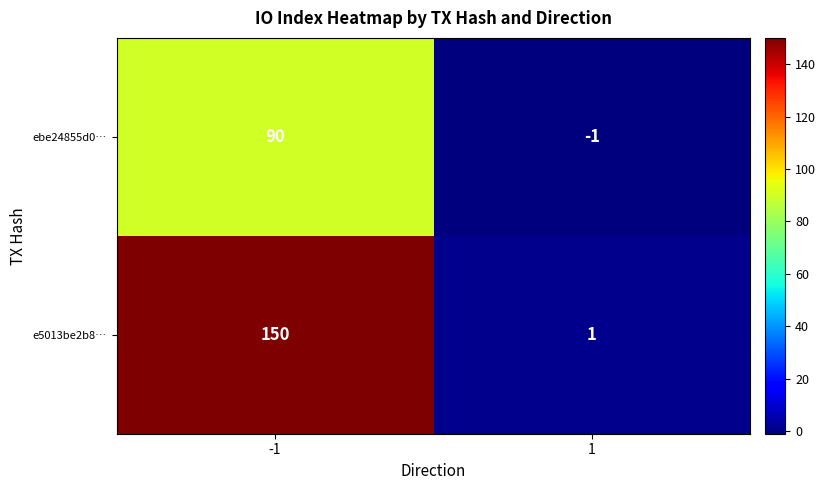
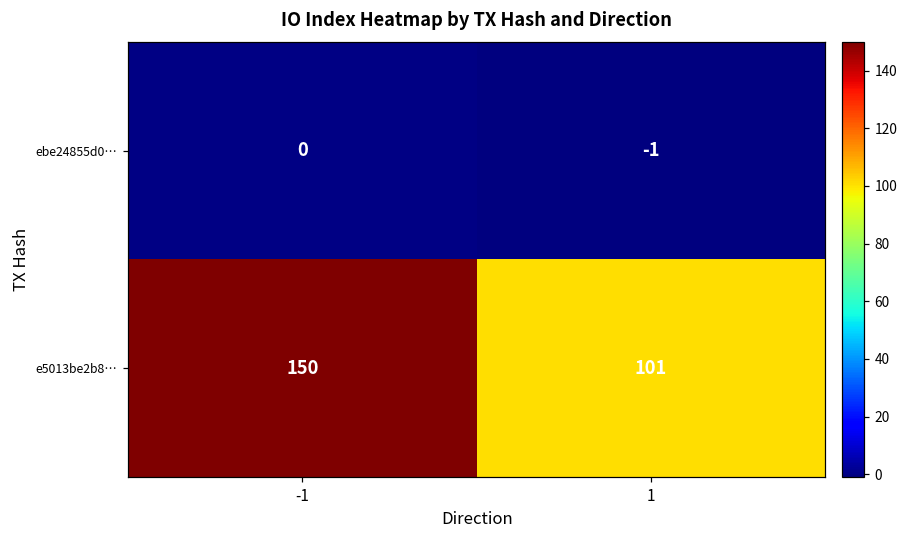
ebe24855d0…, -1: 90 -> 0
e5013be2b8…, 1: 1 -> 101
